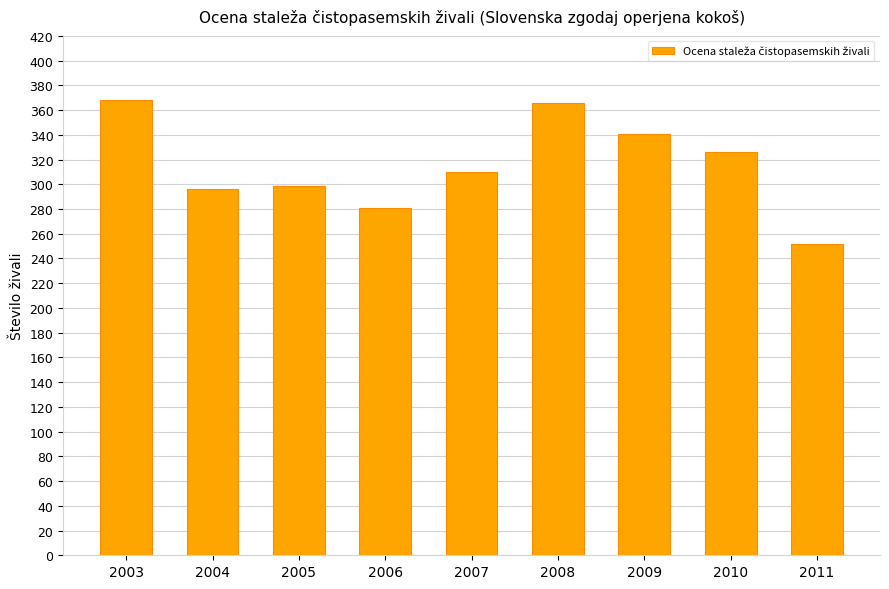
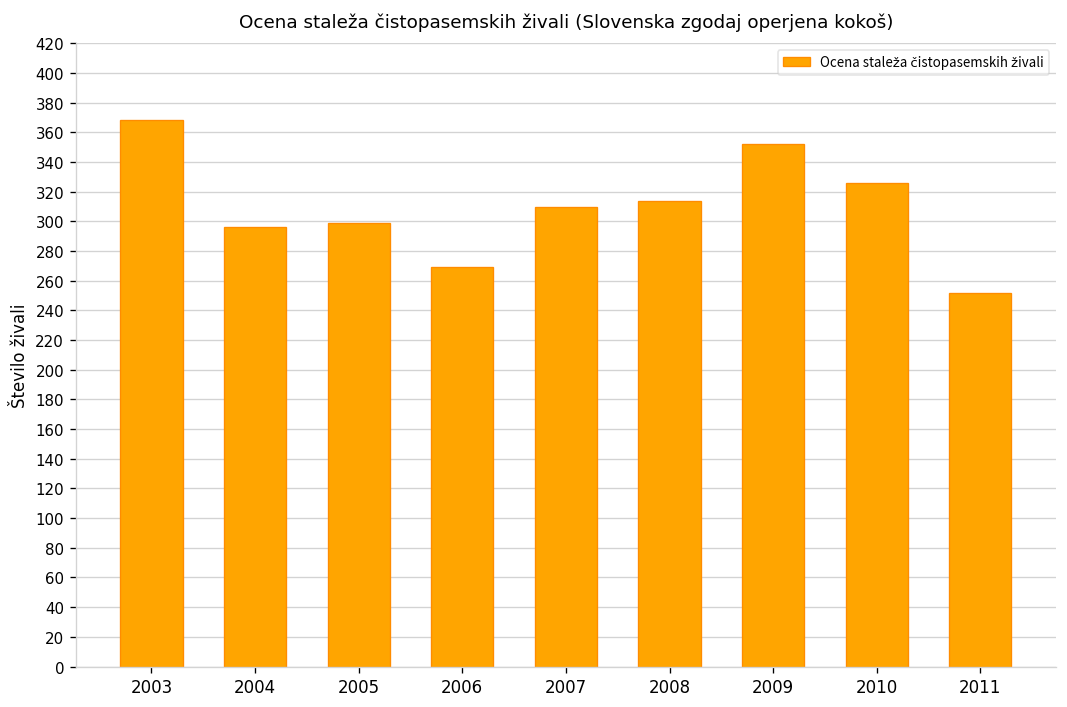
2006: 281 -> 269
2008: 366 -> 314
2009: 341 -> 352
